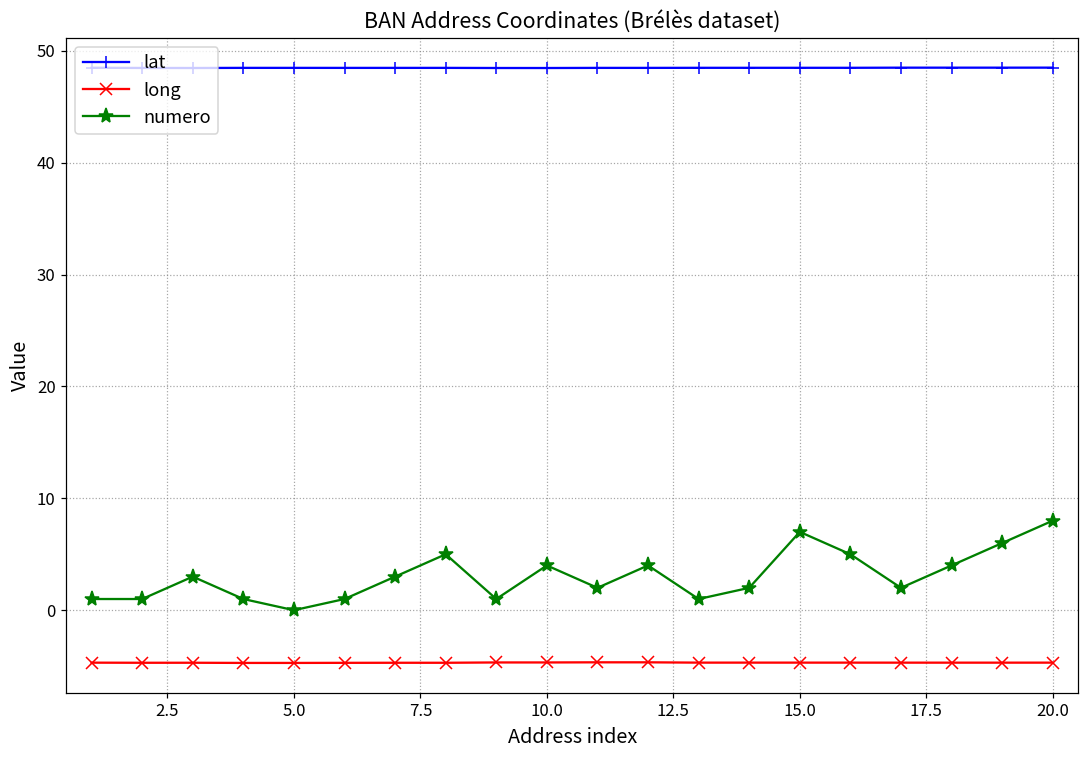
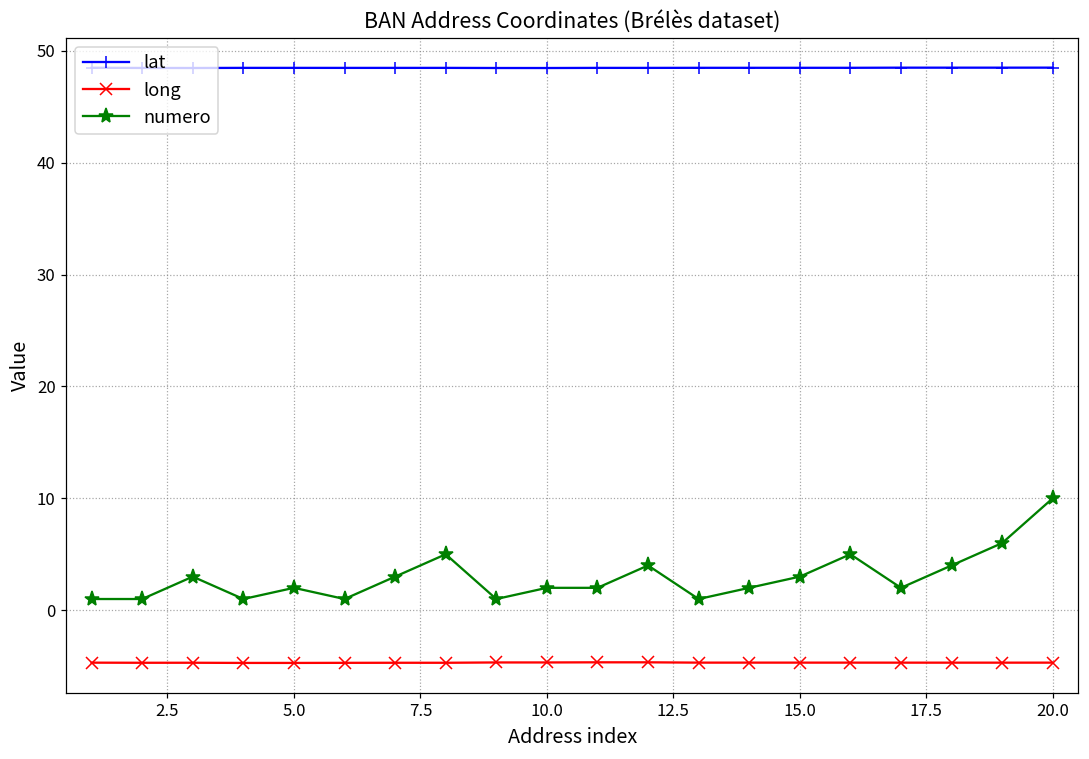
numero, 5.0: 0 -> 2
numero, 10.0: 4 -> 2
numero, 15.0: 7 -> 3
numero, 20.0: 8 -> 10
